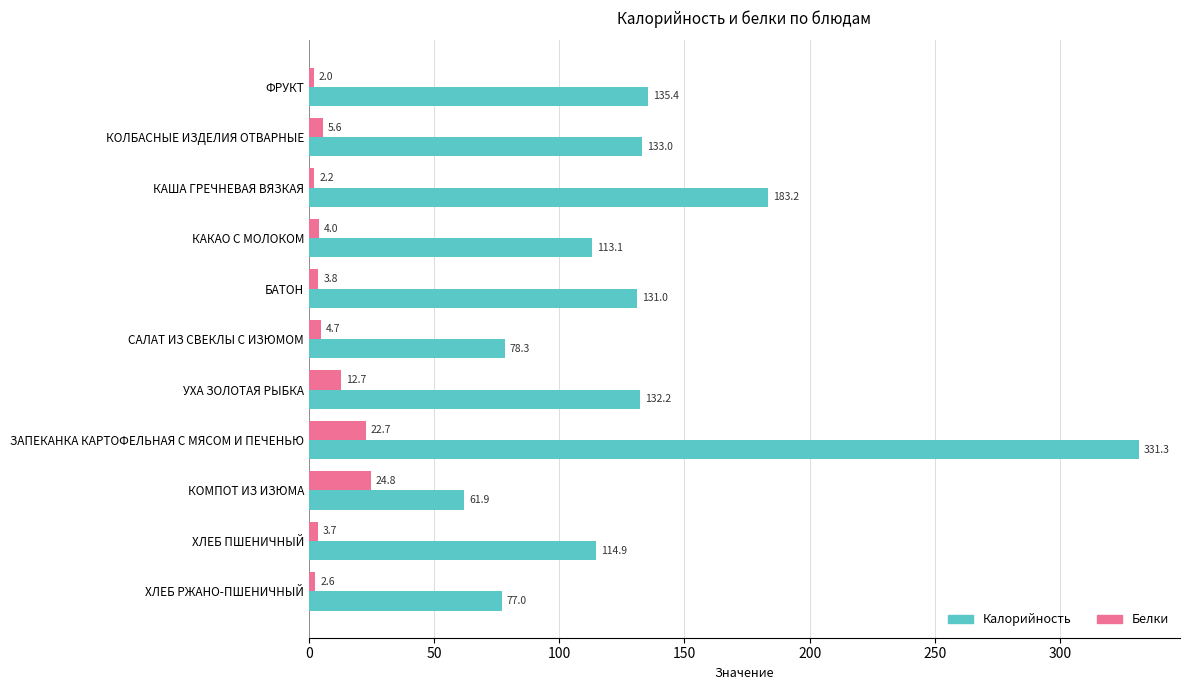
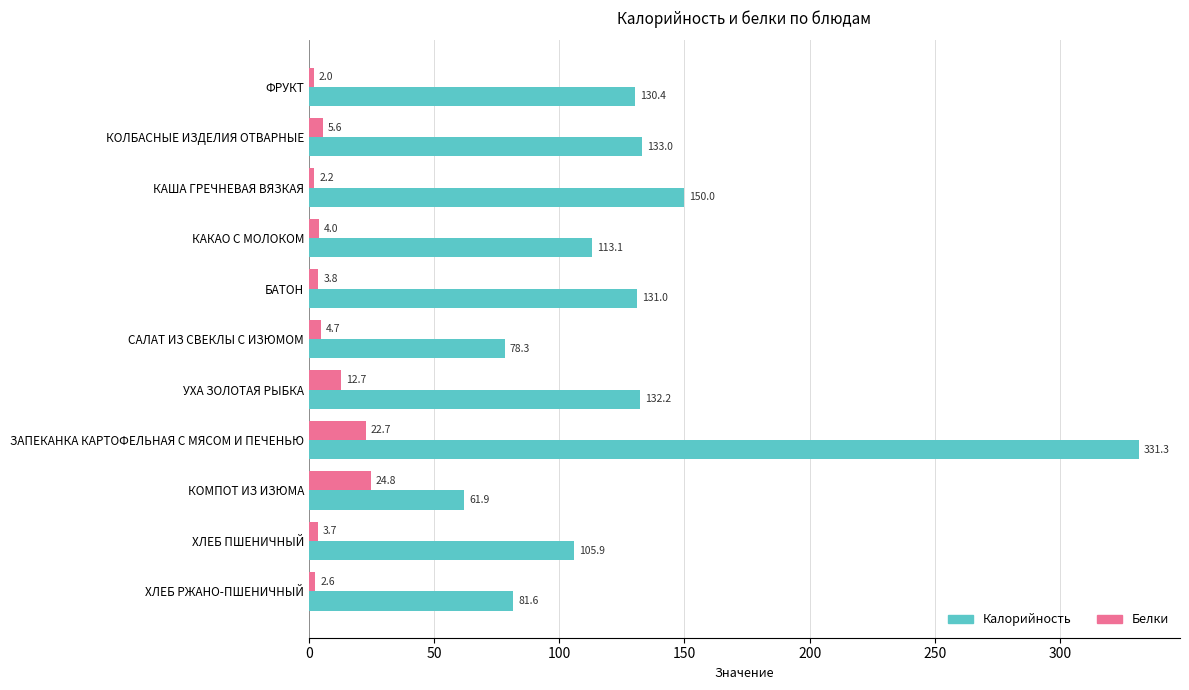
Калорийность, ФРУКТ: 135.4 -> 130.4
Калорийность, КАША ГРЕЧНЕВАЯ ВЯЗКАЯ: 183.2 -> 150.0
Калорийность, ХЛЕБ ПШЕНИЧНЫЙ: 114.9 -> 105.9
Калорийность, ХЛЕБ РЖАНО-ПШЕНИЧНЫЙ: 77.0 -> 81.6
